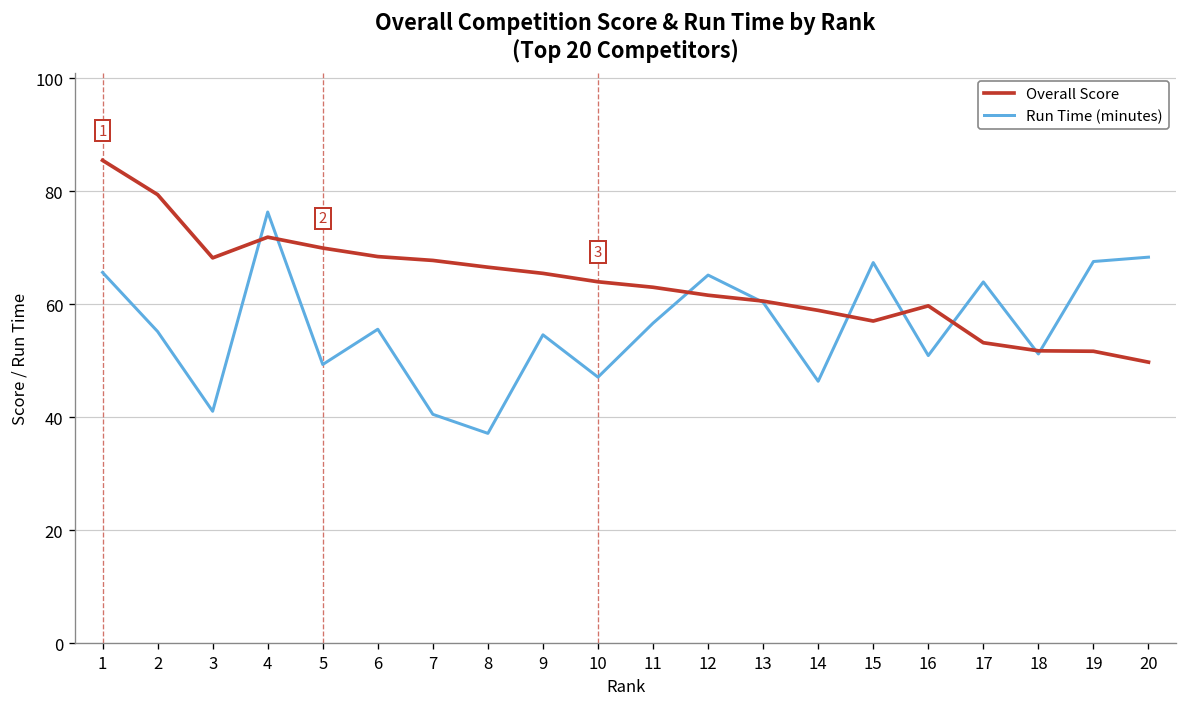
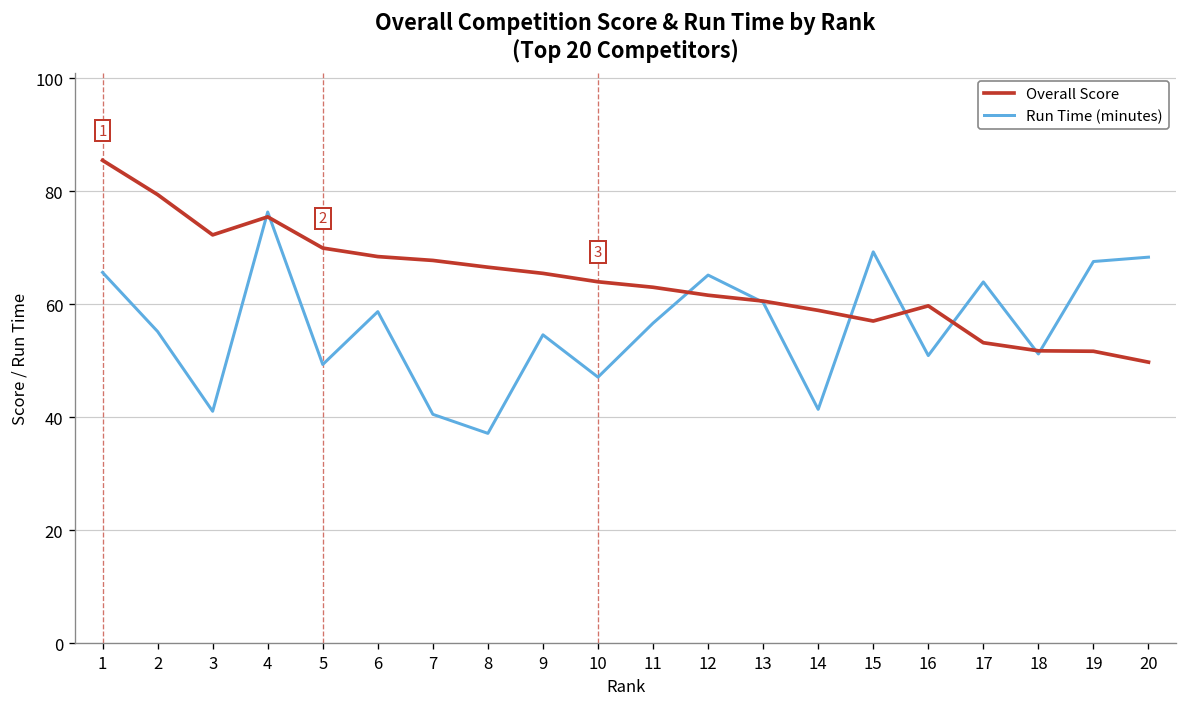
Overall Score, 3: 68 -> 72
Overall Score, 4: 72 -> 75
Run Time (minutes), 6: 56 -> 59
Run Time (minutes), 14: 46 -> 41
Run Time (minutes), 15: 67 -> 69
